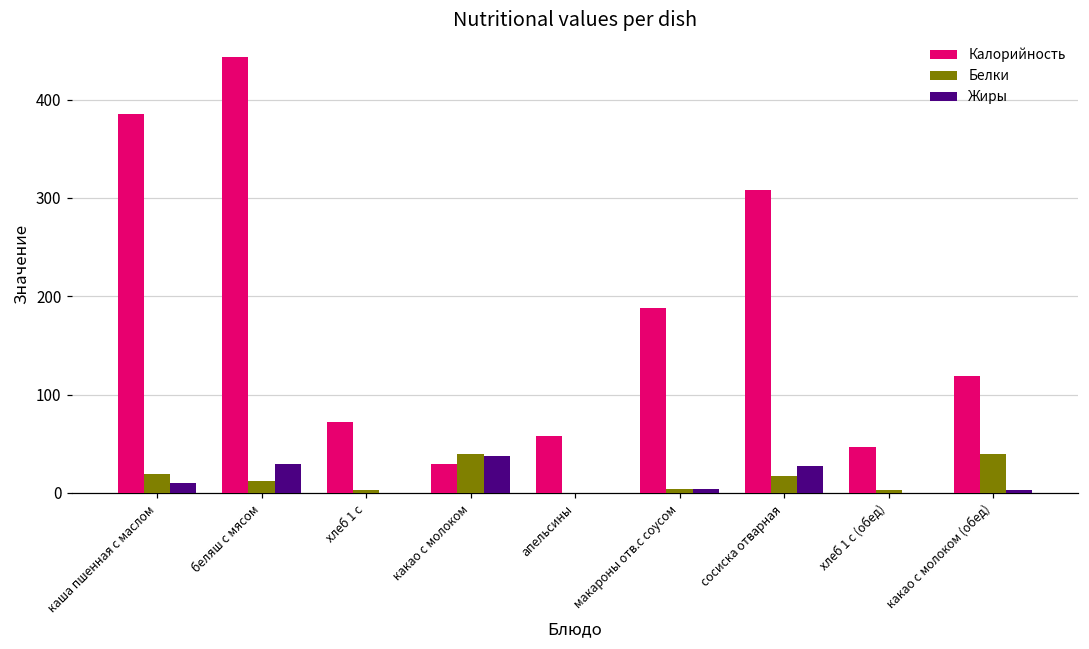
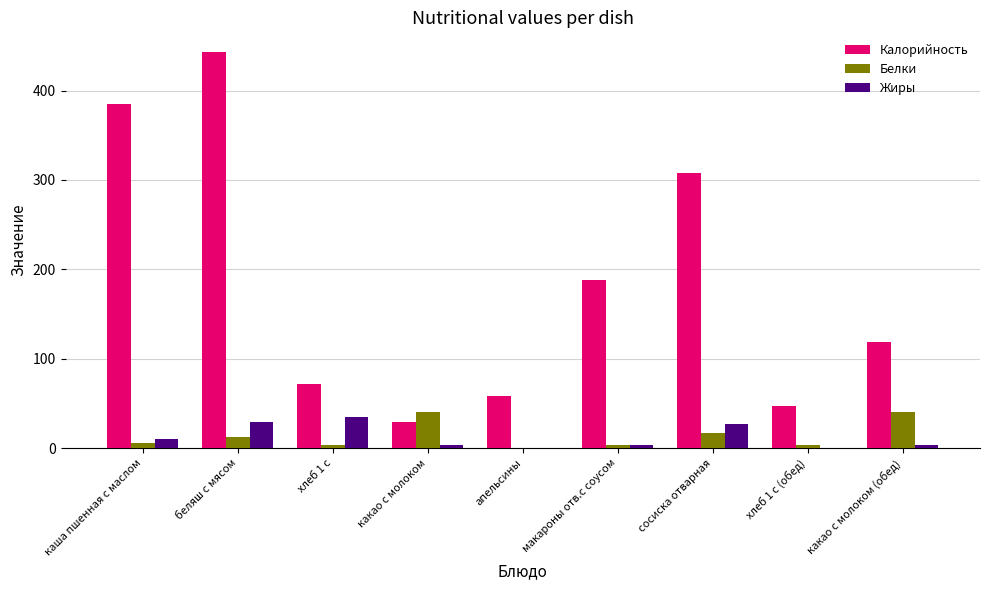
Белки, каша пшенная с маслом: 20 -> 10
Жиры, хлеб 1 с: 0 -> 40
Жиры, какао с молоком: 40 -> 0
